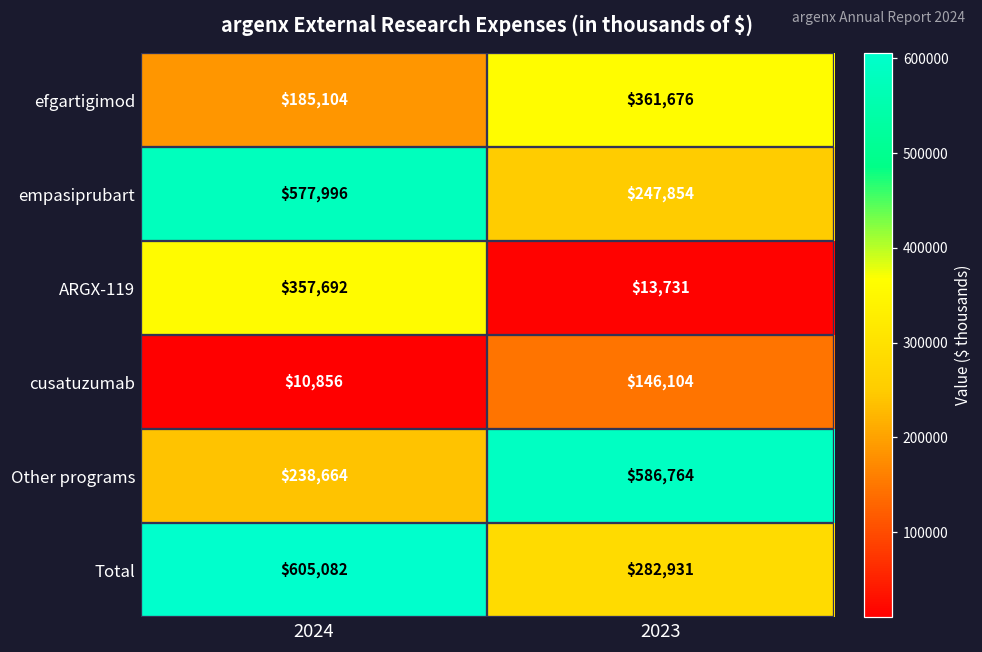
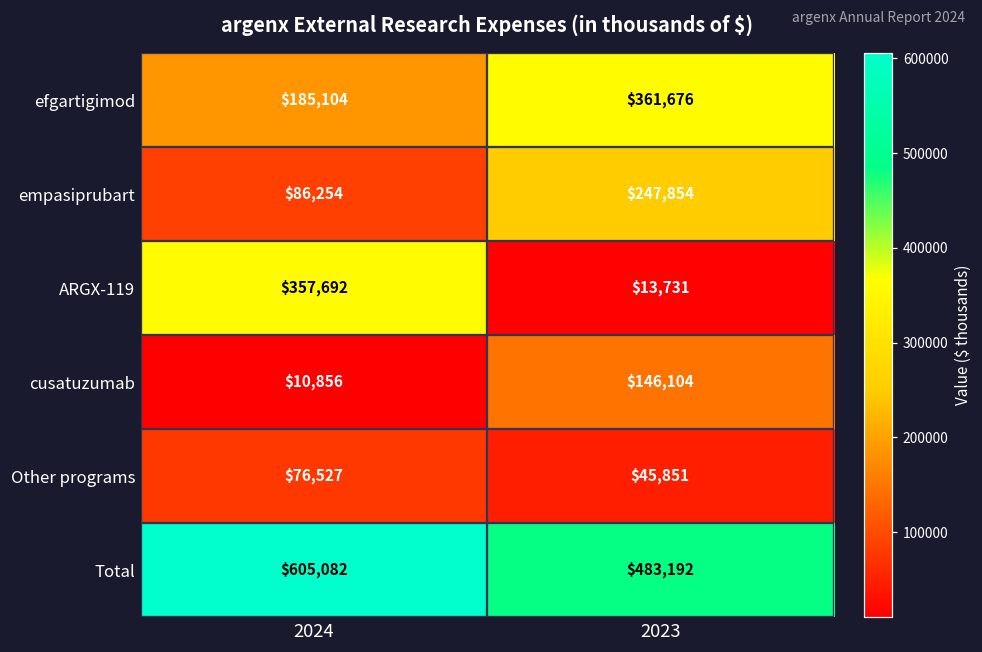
empasiprubart, 2024: $577,996 -> $86,254
Other programs, 2024: $238,664 -> $76,527
Other programs, 2023: $586,764 -> $45,851
Total, 2023: $282,931 -> $483,192
